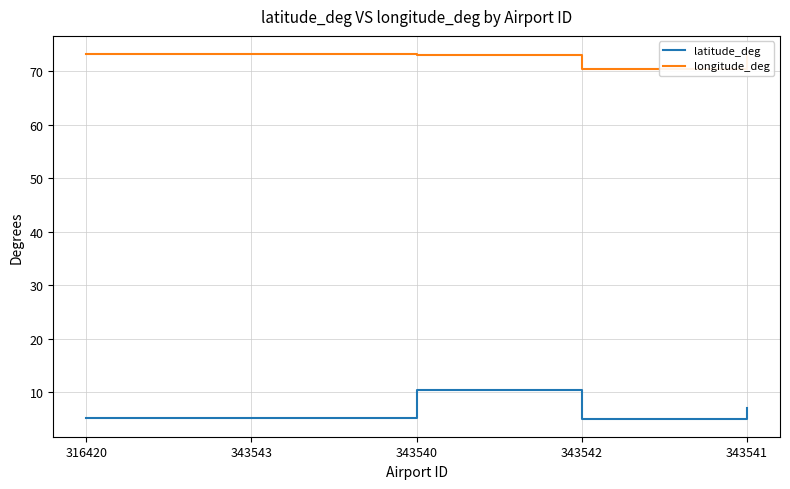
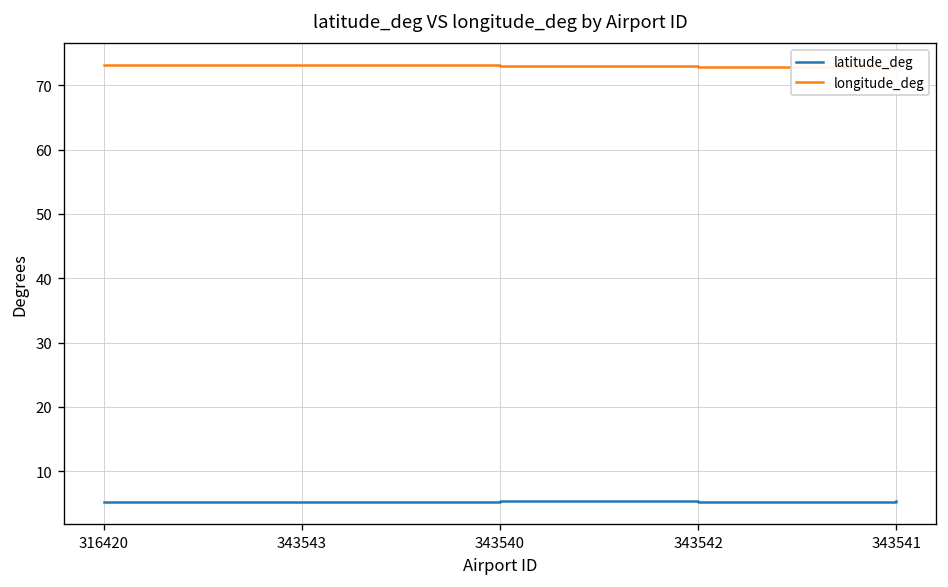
latitude_deg, 343540: 10 -> 5
longitude_deg, 343542: 70 -> 73
latitude_deg, 343541: 7 -> 5
